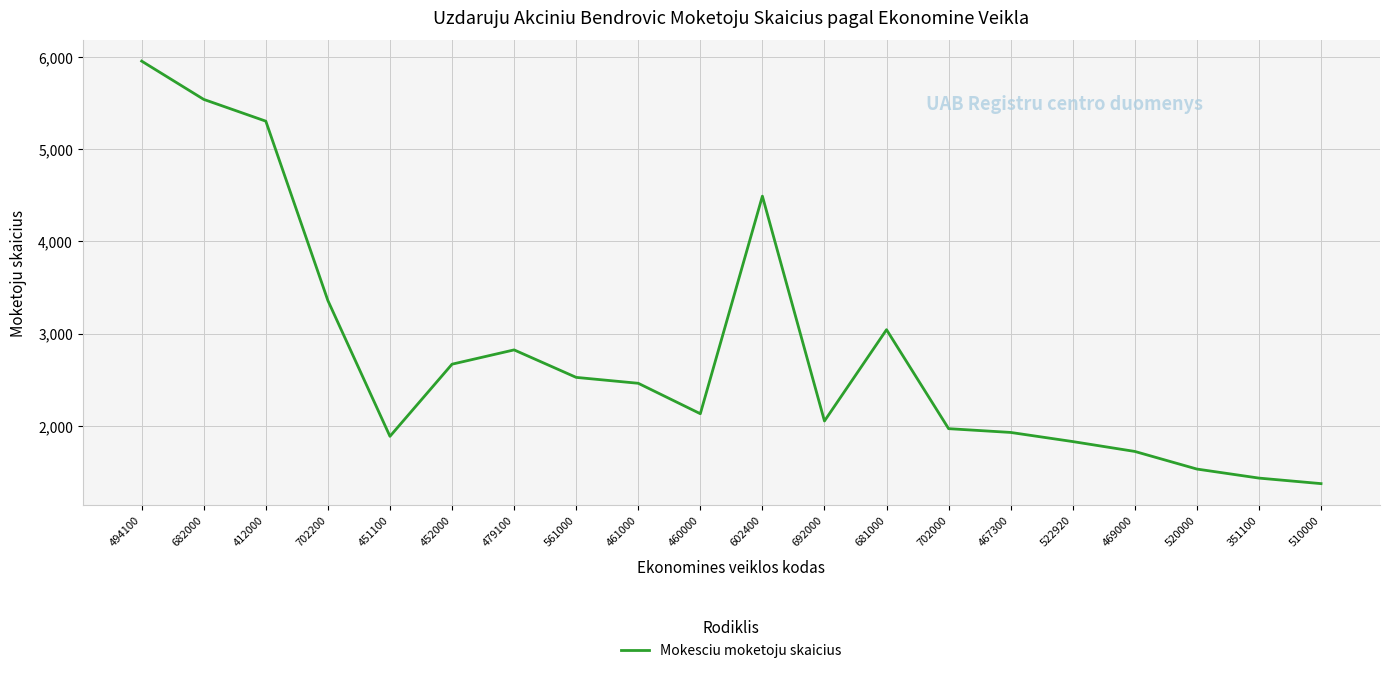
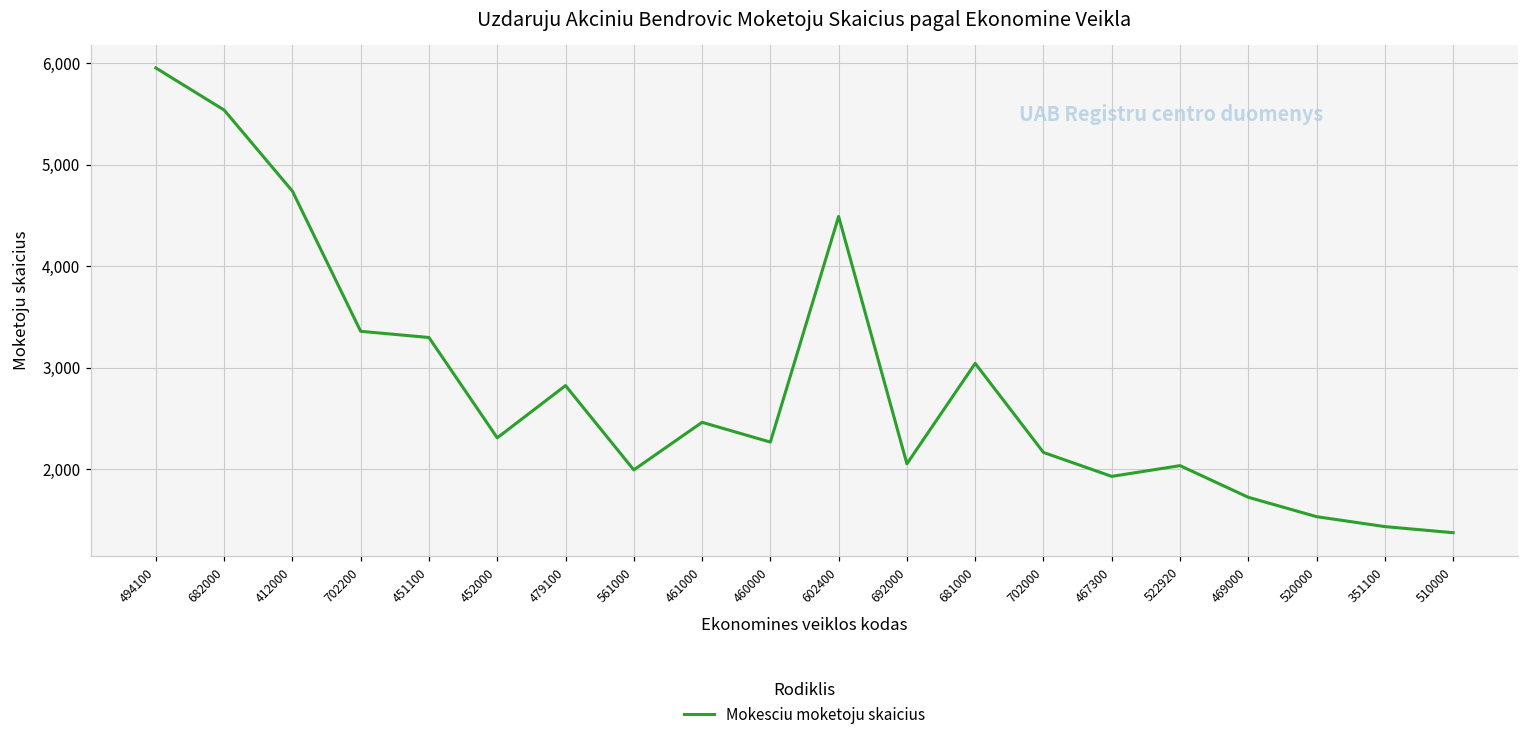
412000: 5,300 -> 4,700
451100: 1,900 -> 3,300
452000: 2,700 -> 2,300
561000: 2,500 -> 2,000
460000: 2,100 -> 2,300
702000: 2,000 -> 2,200
522920: 1,800 -> 2,000
